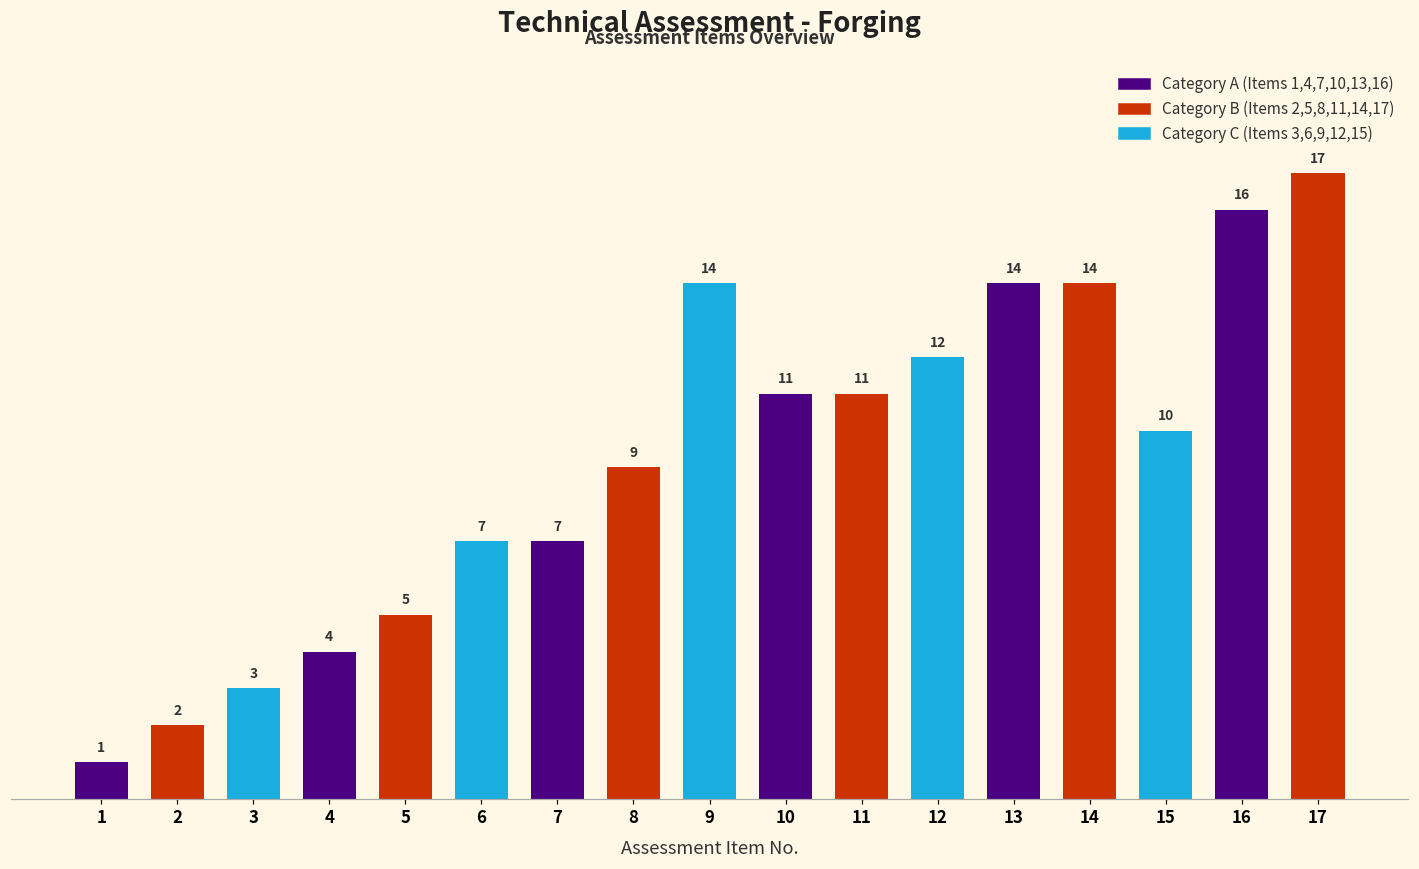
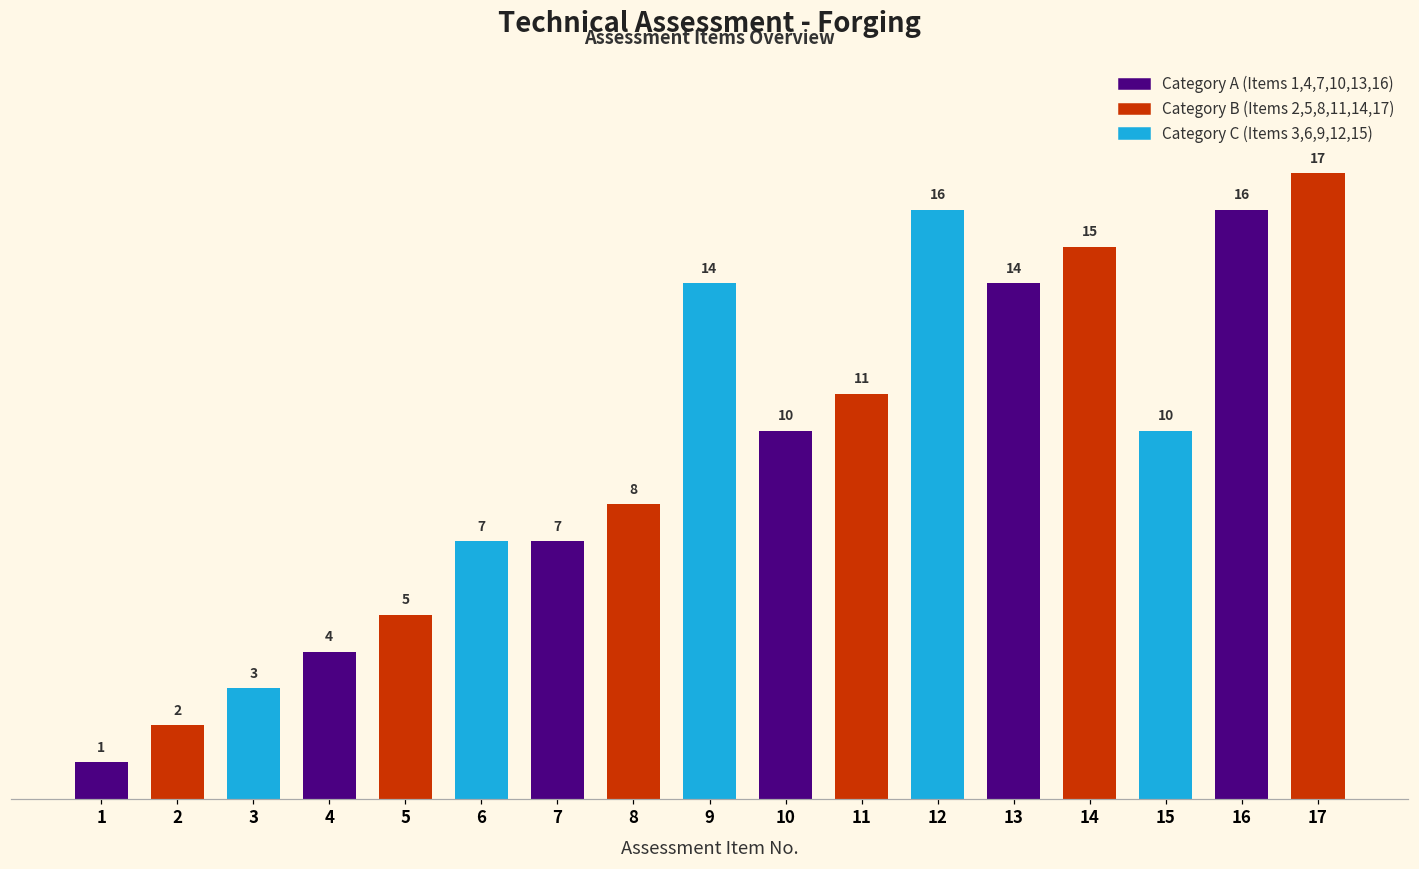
8: 9 -> 8
10: 11 -> 10
12: 12 -> 16
14: 14 -> 15
